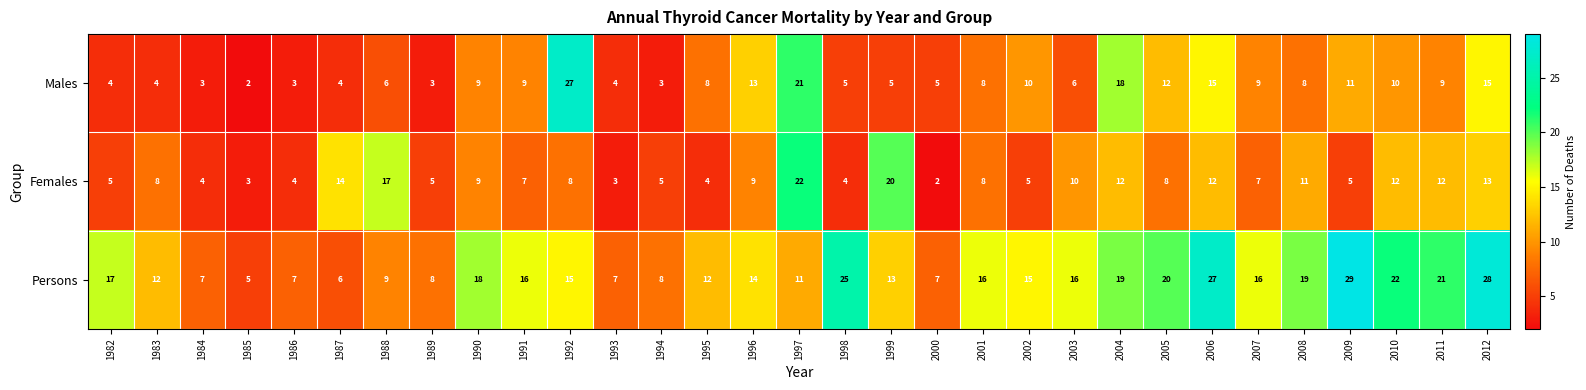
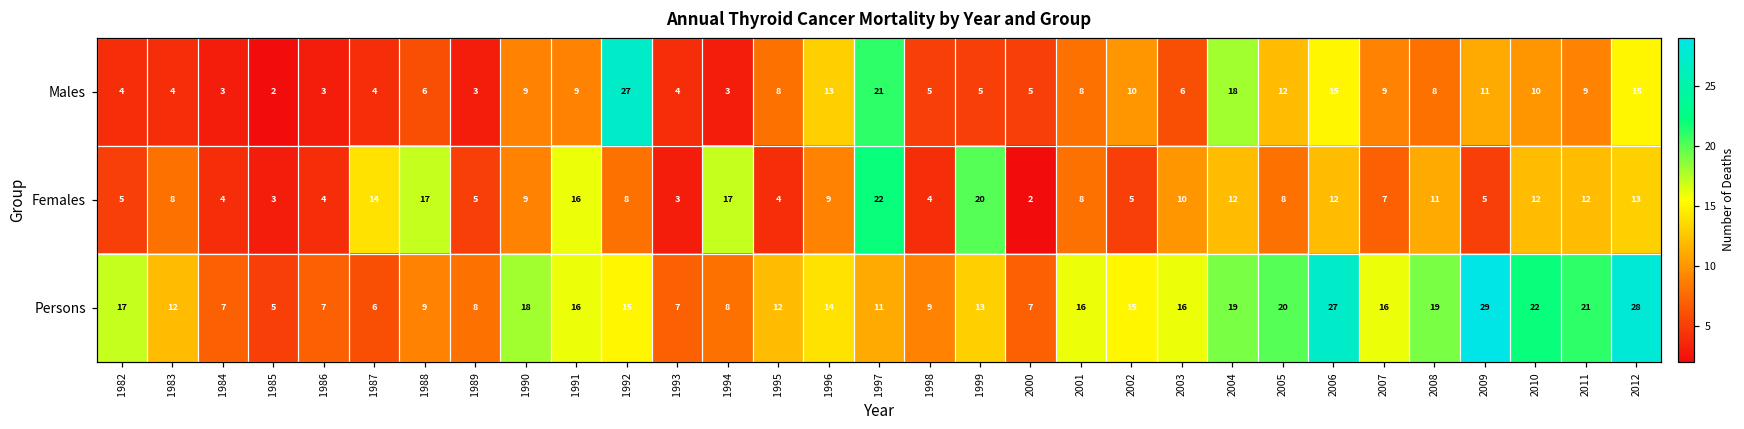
Females, 1991: 7 -> 16
Females, 1994: 5 -> 17
Persons, 1998: 25 -> 9
